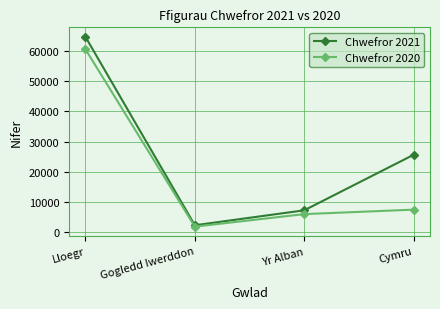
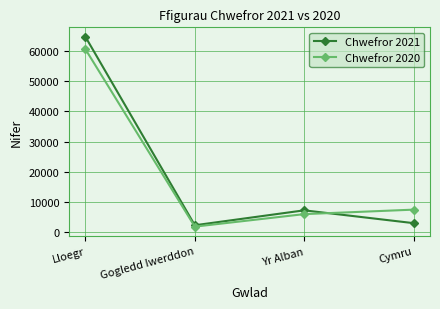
Chwefror 2021, Cymru: 26000 -> 3000
